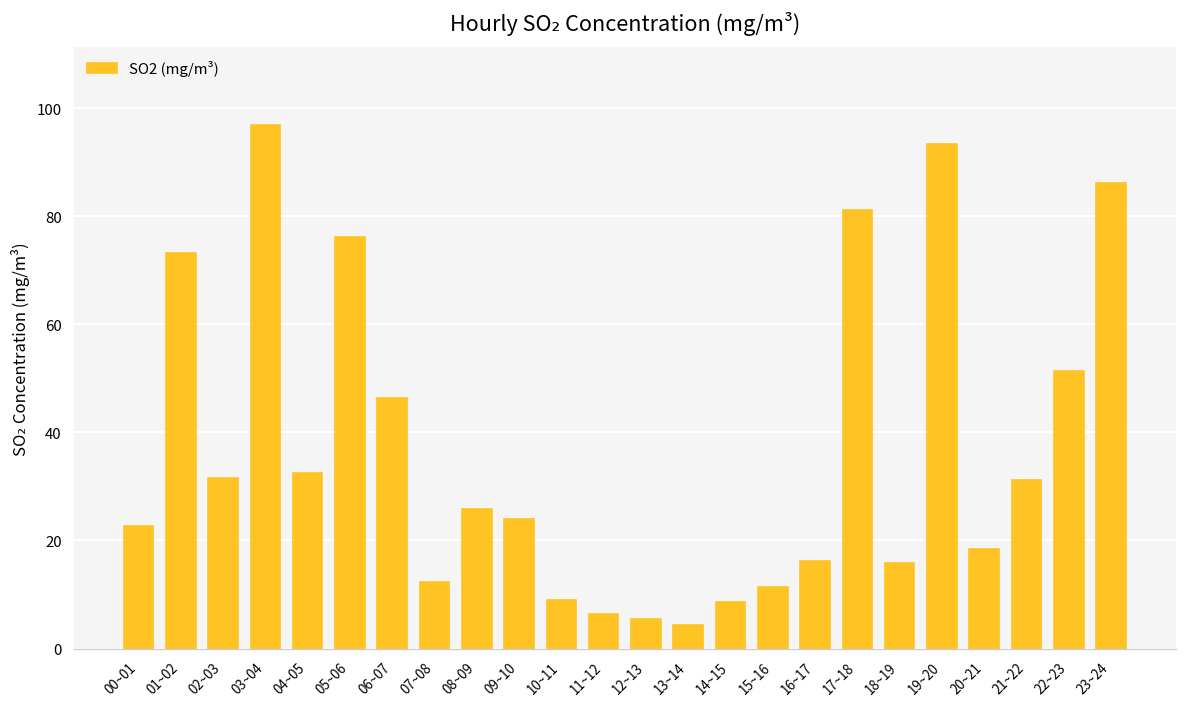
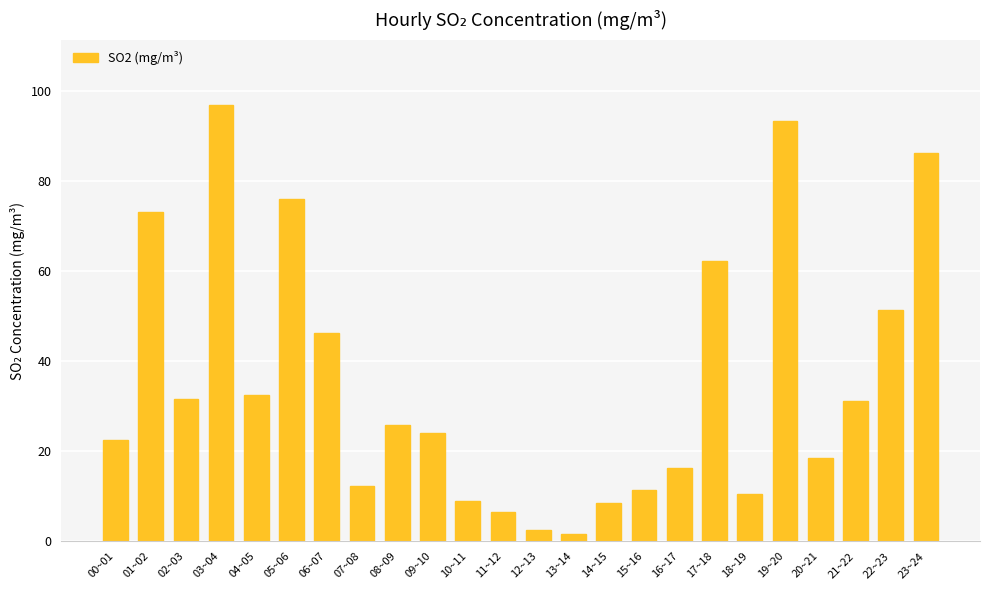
12~13: 6 -> 3
13~14: 4 -> 2
17~18: 81 -> 62
18~19: 16 -> 11
